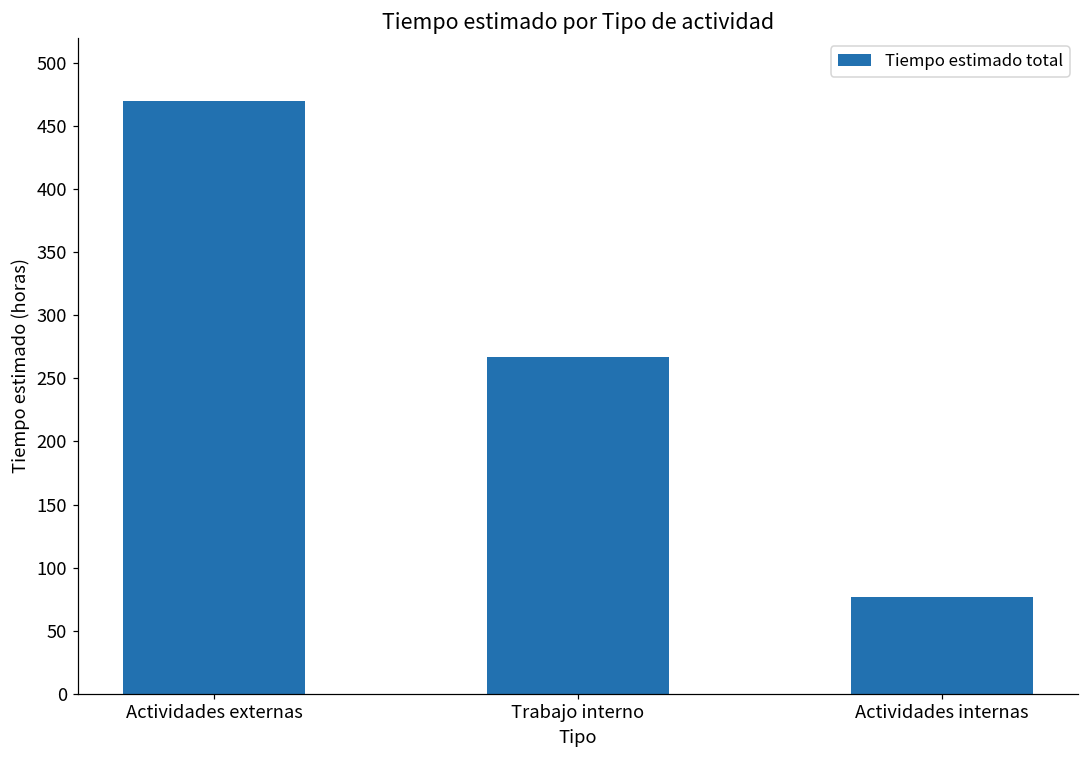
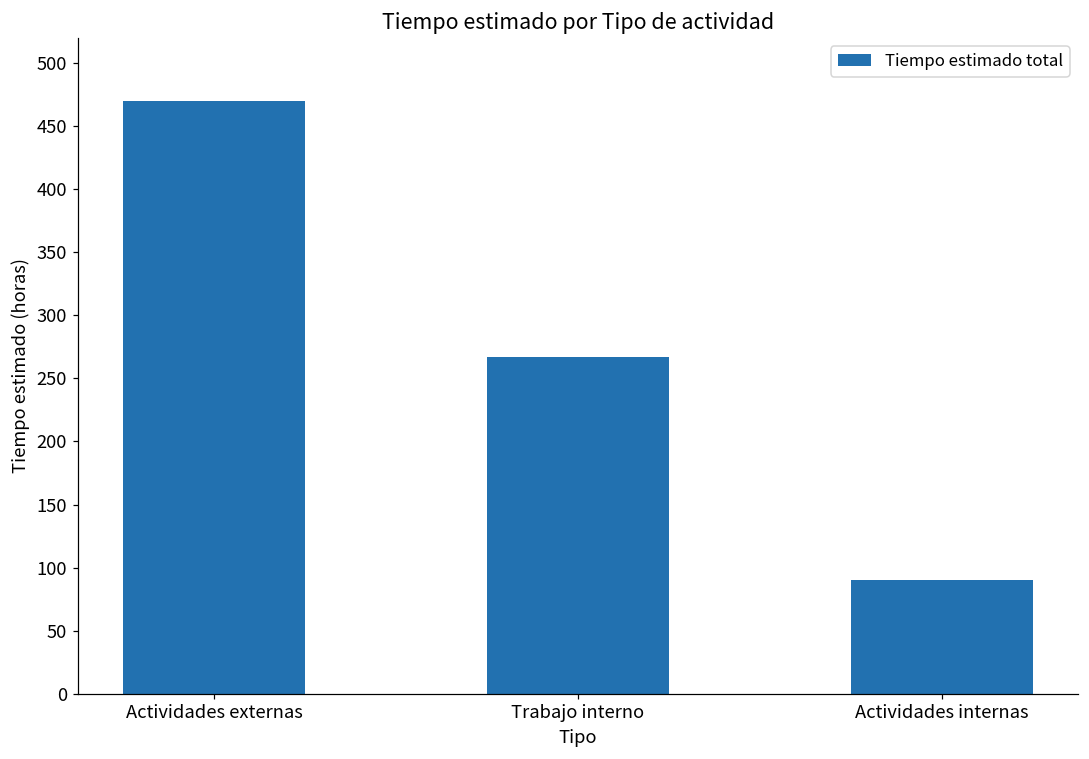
Actividades internas: 77 -> 90
